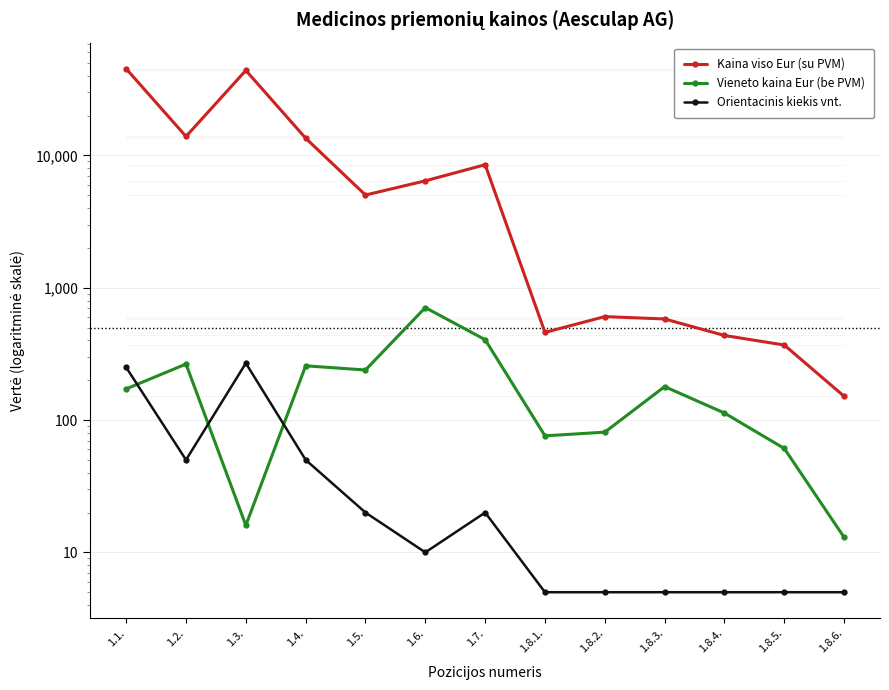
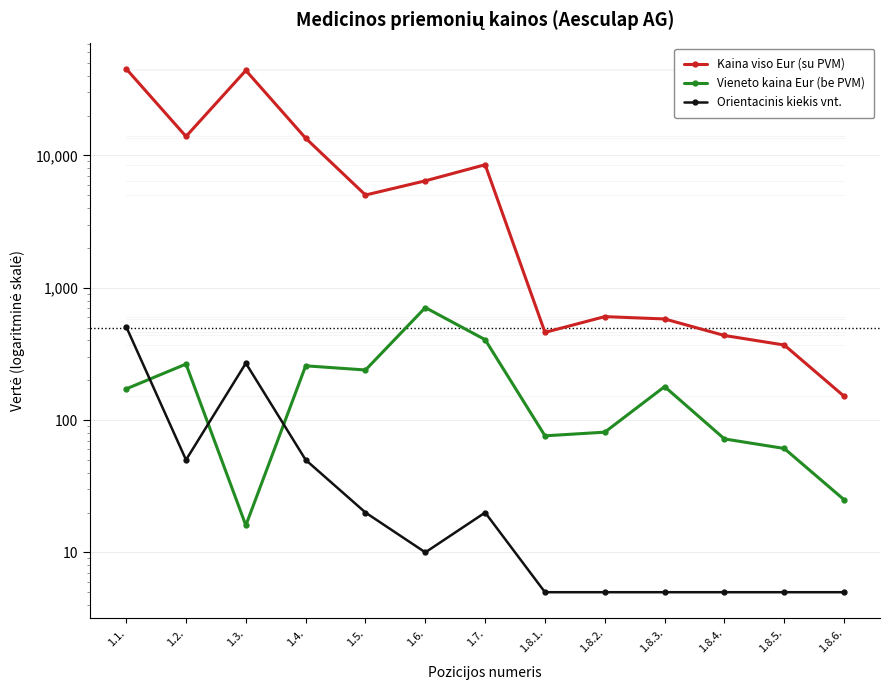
Orientacinis kiekis vnt., 1.1.: 250 -> 510
Vieneto kaina Eur (be PVM), 1.8.4.: 110 -> 70
Vieneto kaina Eur (be PVM), 1.8.6.: 13 -> 25
